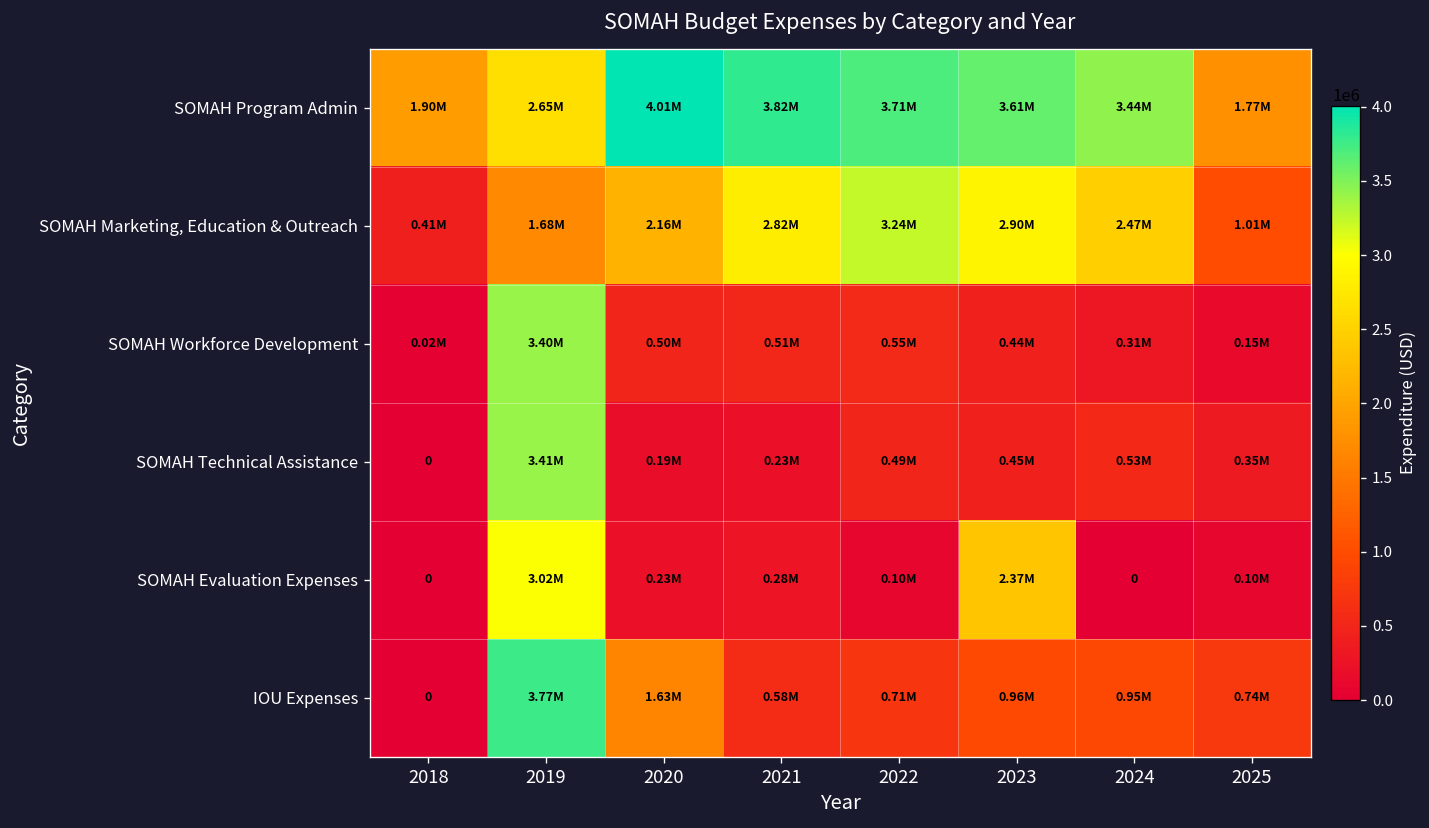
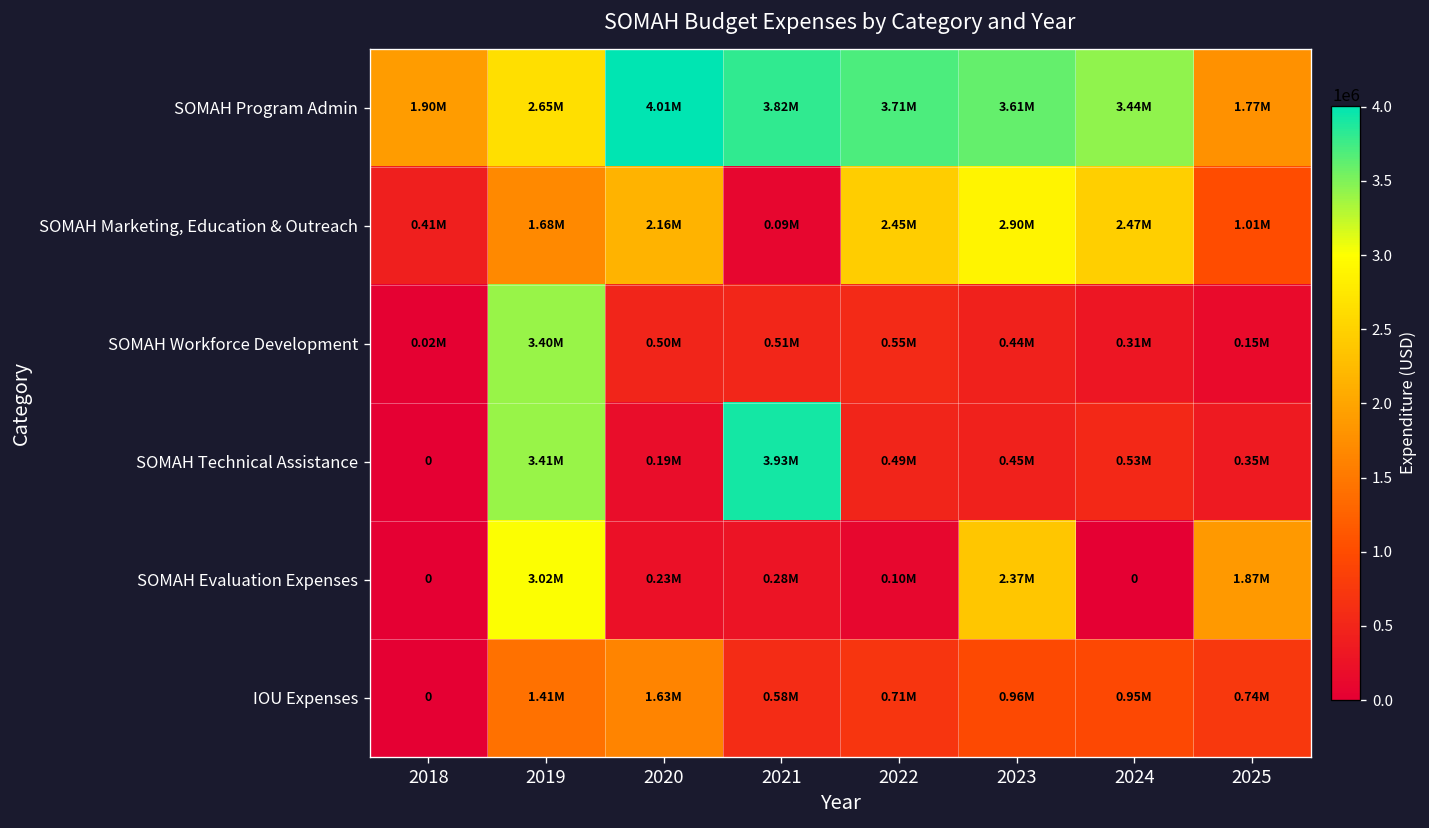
SOMAH Marketing, Education & Outreach, 2021: 2.82M -> 0.09M
SOMAH Marketing, Education & Outreach, 2022: 3.24M -> 2.45M
SOMAH Technical Assistance, 2021: 0.23M -> 3.93M
SOMAH Evaluation Expenses, 2025: 0.10M -> 1.87M
IOU Expenses, 2019: 3.77M -> 1.41M
